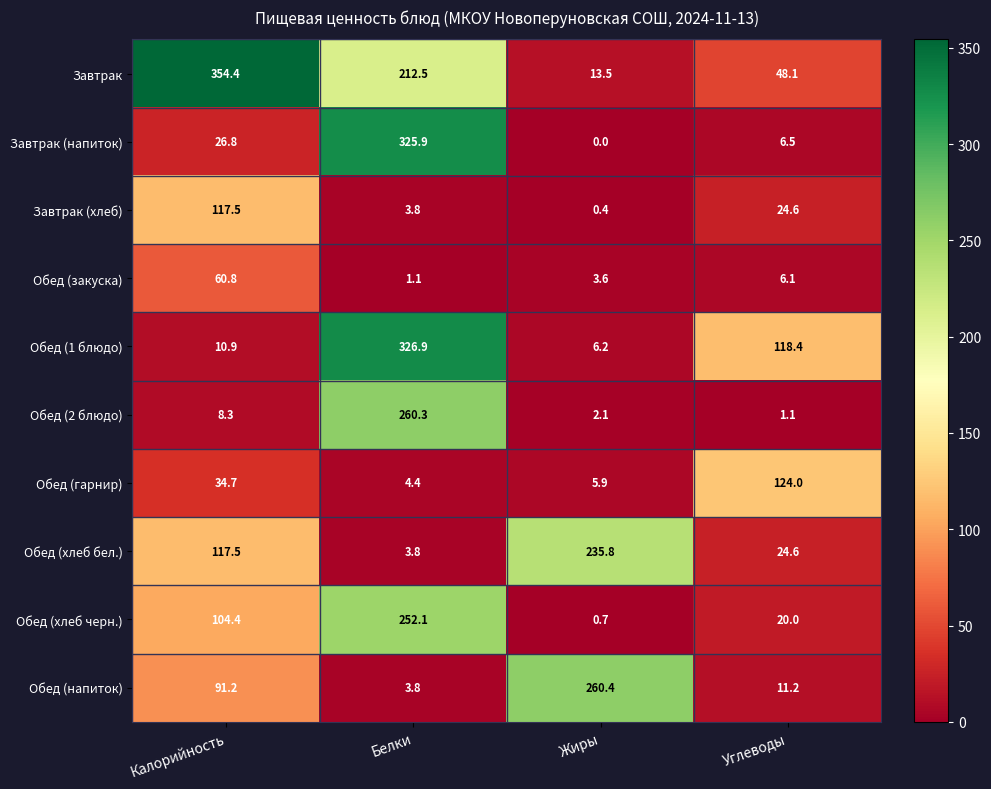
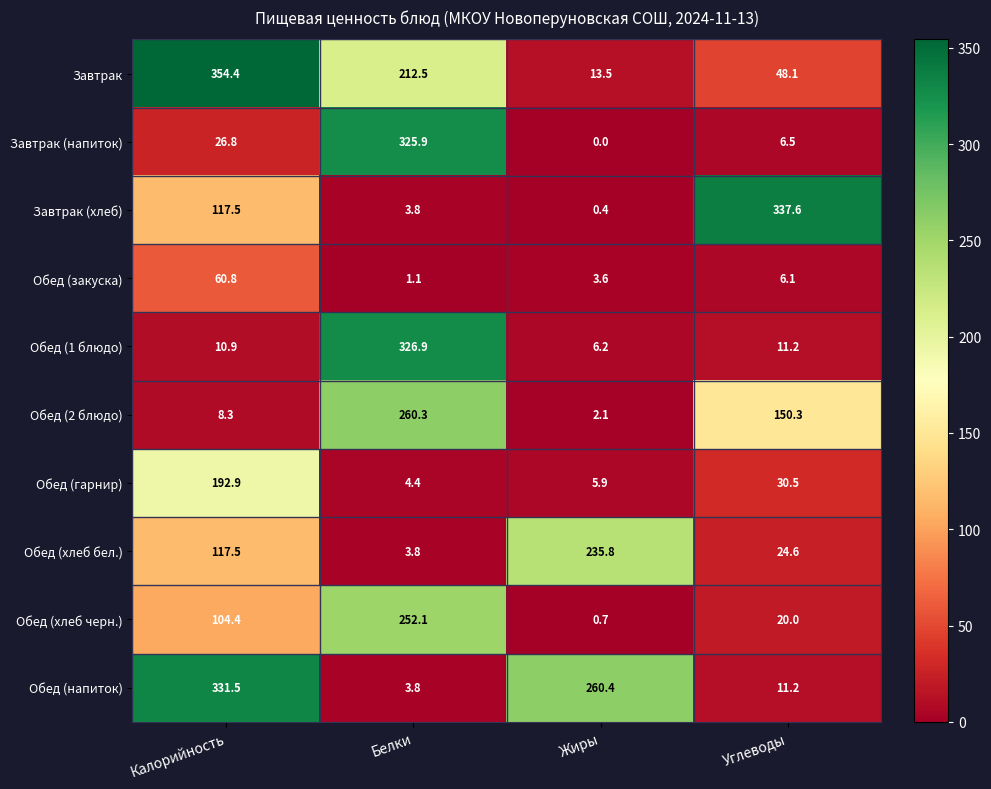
Завтрак (хлеб), Углеводы: 24.6 -> 337.6
Обед (1 блюдо), Углеводы: 118.4 -> 11.2
Обед (2 блюдо), Углеводы: 1.1 -> 150.3
Обед (гарнир), Калорийность: 34.7 -> 192.9
Обед (гарнир), Углеводы: 124.0 -> 30.5
Обед (напиток), Калорийность: 91.2 -> 331.5
